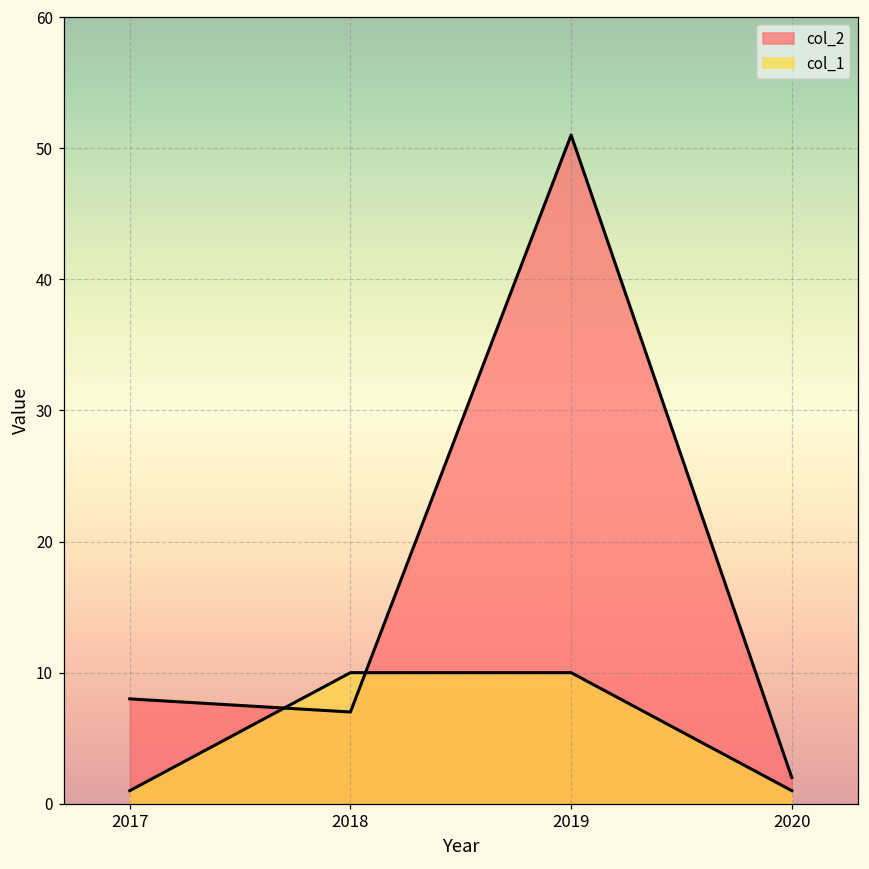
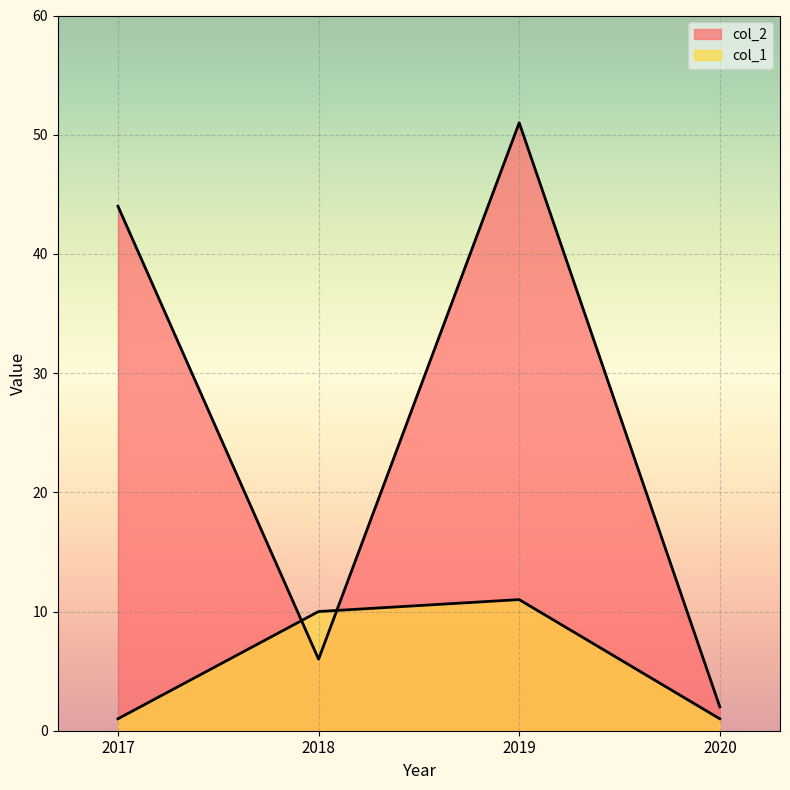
col_2, 2017: 8 -> 44
col_2, 2018: 7 -> 6
col_1, 2019: 10 -> 11
